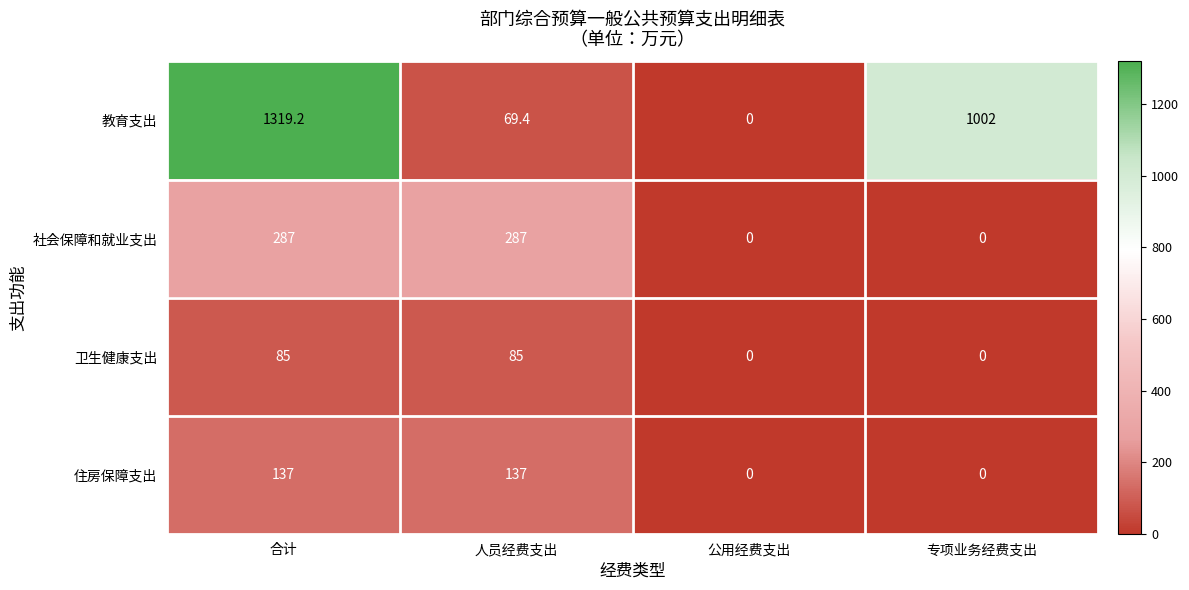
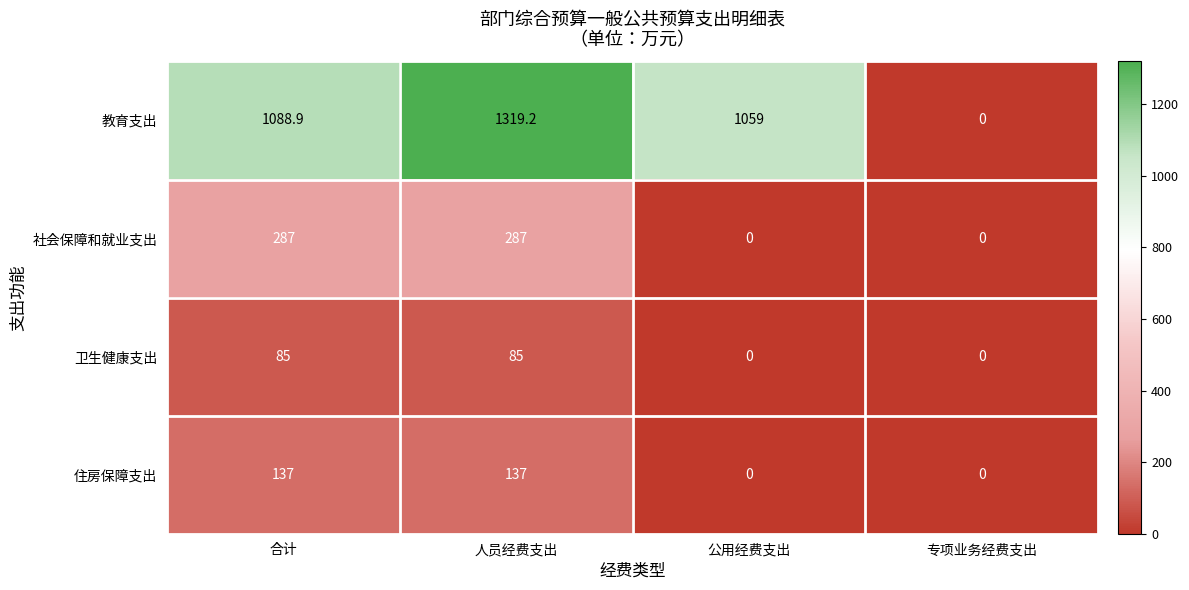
教育支出, 合计: 1319.2 -> 1088.9
教育支出, 人员经费支出: 69.4 -> 1319.2
教育支出, 公用经费支出: 0 -> 1059
教育支出, 专项业务经费支出: 1002 -> 0
